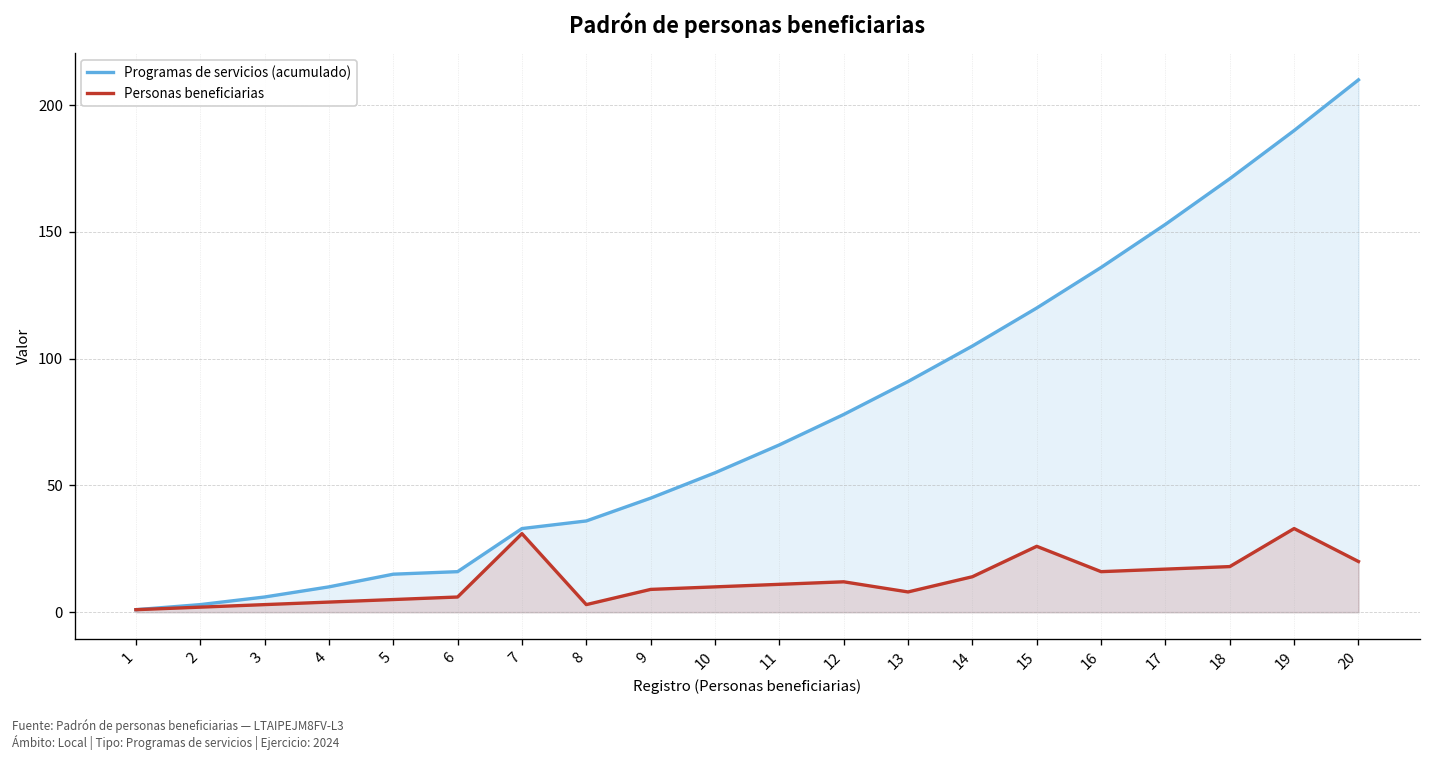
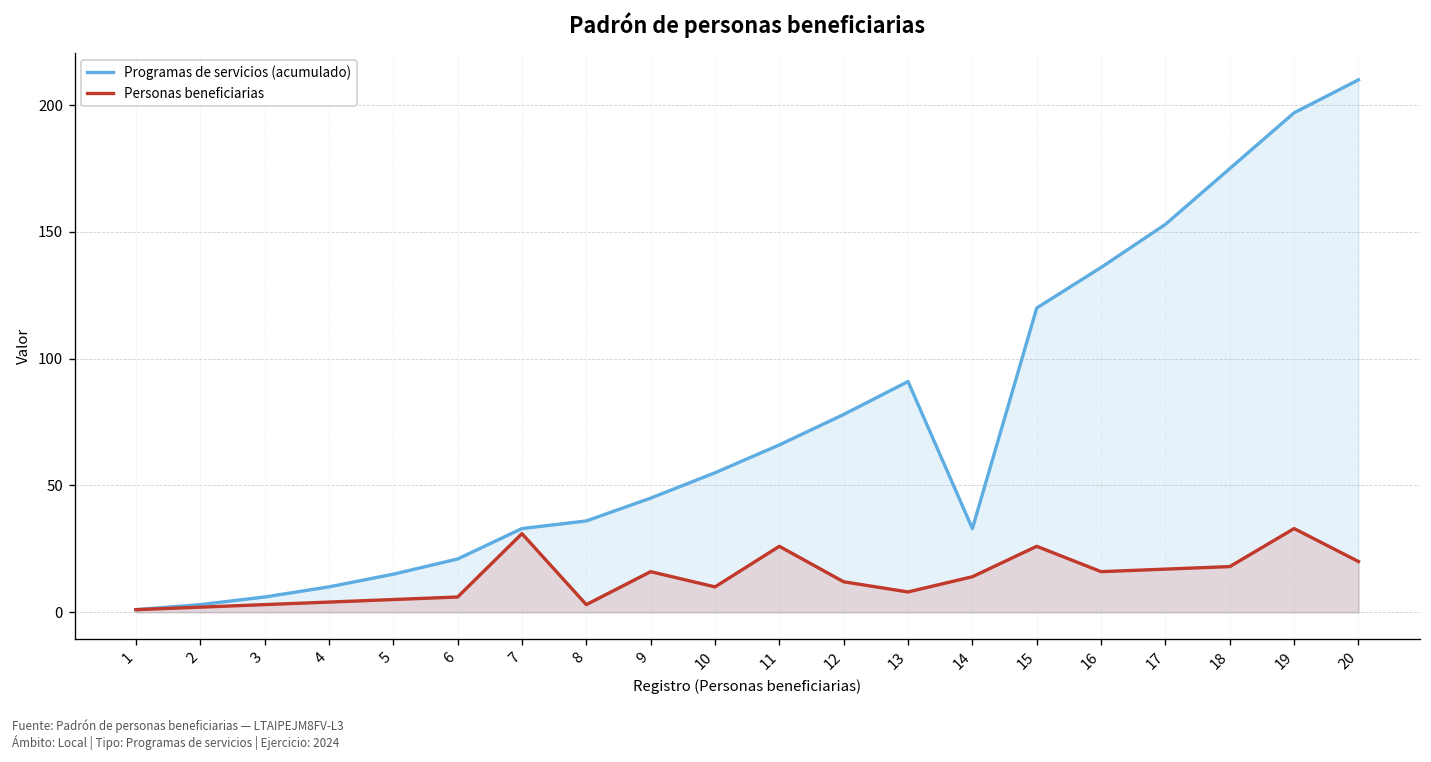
Programas de servicios (acumulado), 6: 16 -> 21
Personas beneficiarias, 9: 9 -> 16
Personas beneficiarias, 11: 11 -> 26
Programas de servicios (acumulado), 14: 105 -> 33
Programas de servicios (acumulado), 18: 171 -> 175
Programas de servicios (acumulado), 19: 190 -> 197
